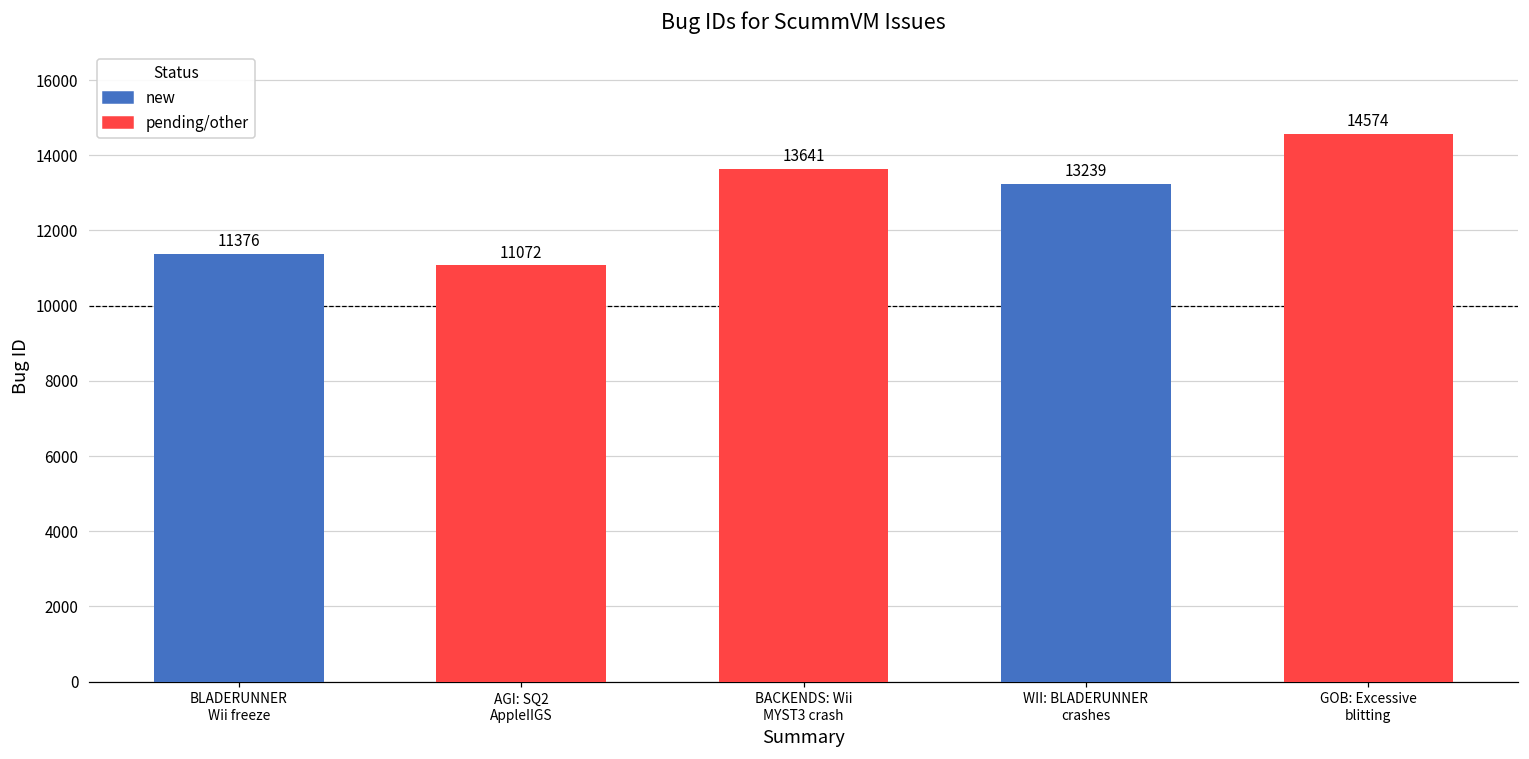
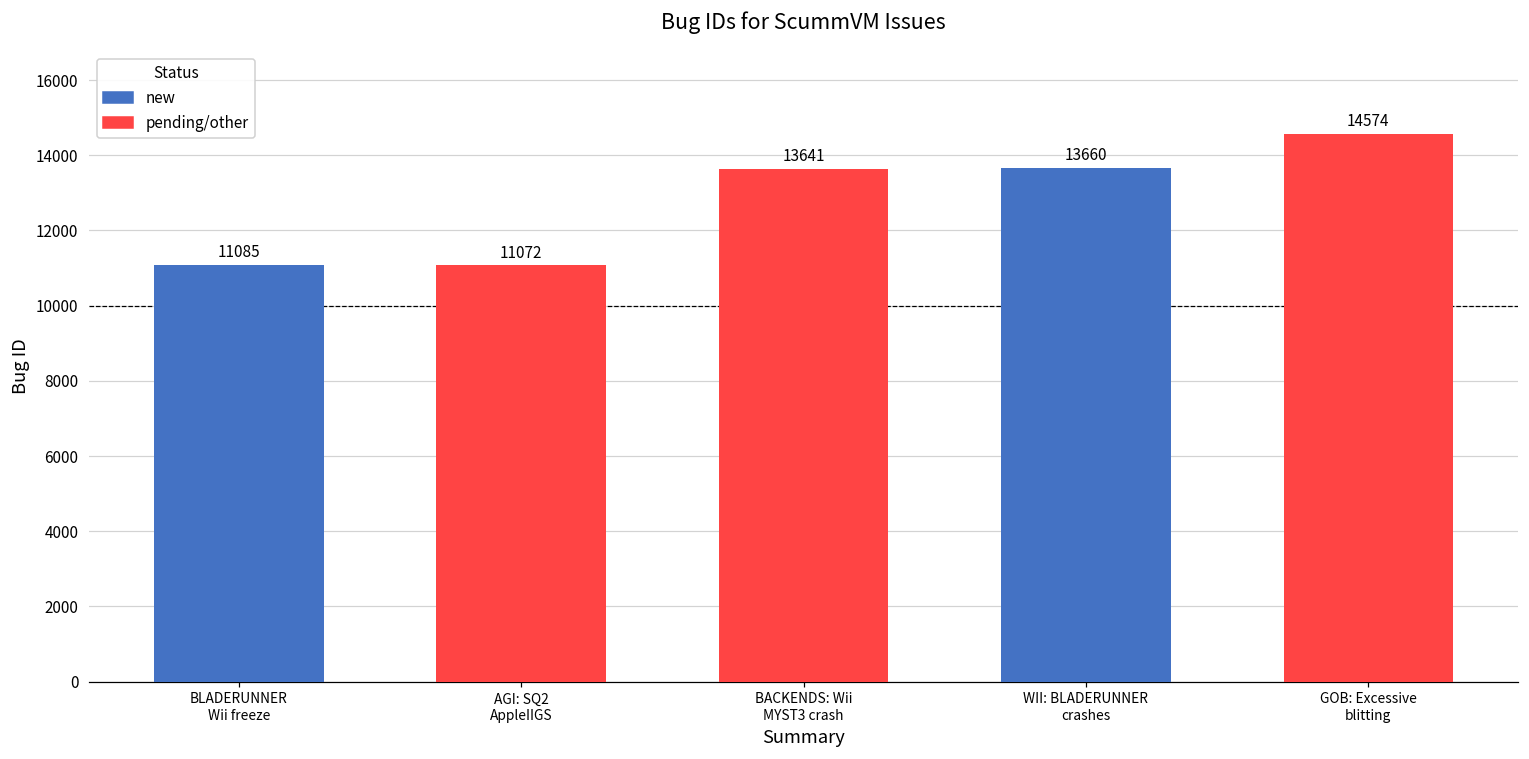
BLADERUNNER Wii freeze: 11376 -> 11085
WII: BLADERUNNER crashes: 13239 -> 13660
